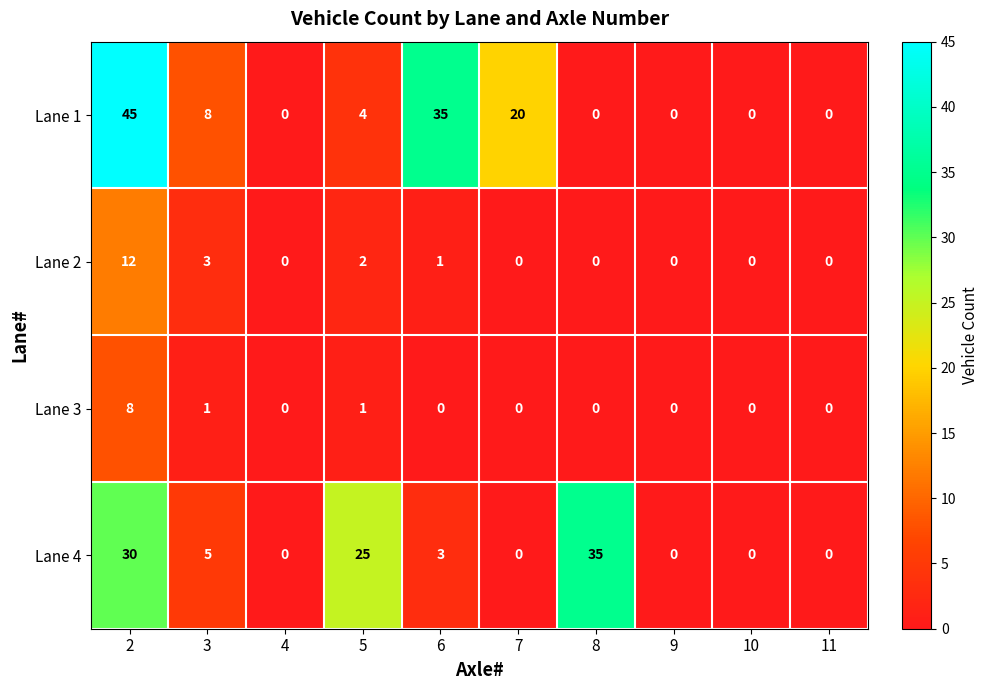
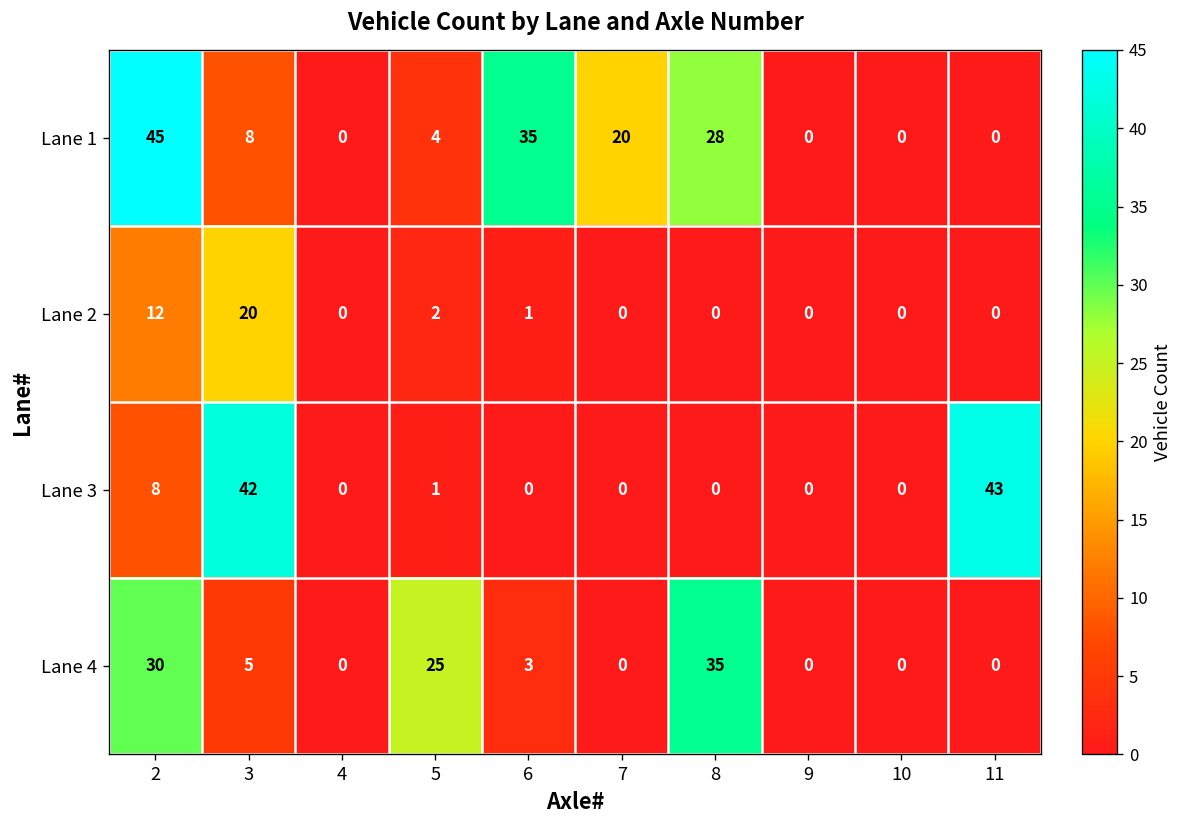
Lane 1, 8: 0 -> 28
Lane 2, 3: 3 -> 20
Lane 3, 3: 1 -> 42
Lane 3, 11: 0 -> 43
